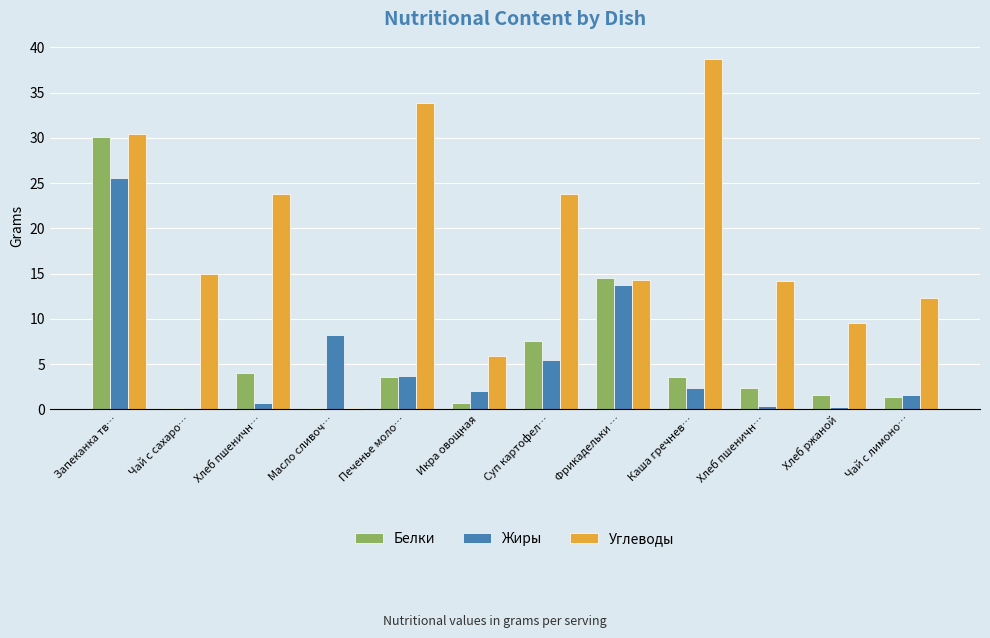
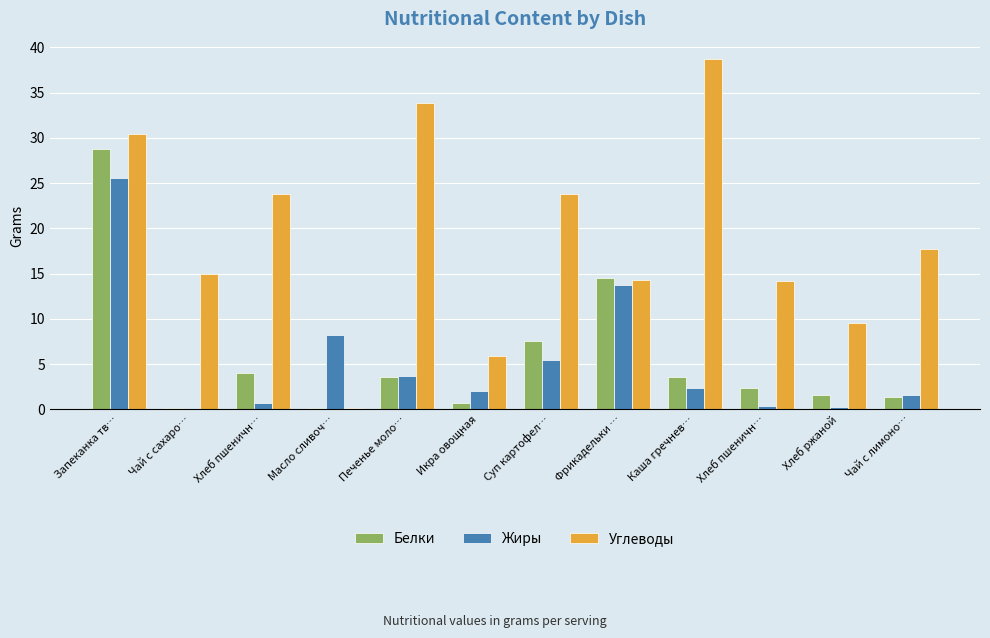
Белки, Запеканка тв…: 30 -> 29
Углеводы, Чай с лимоно…: 12 -> 18
